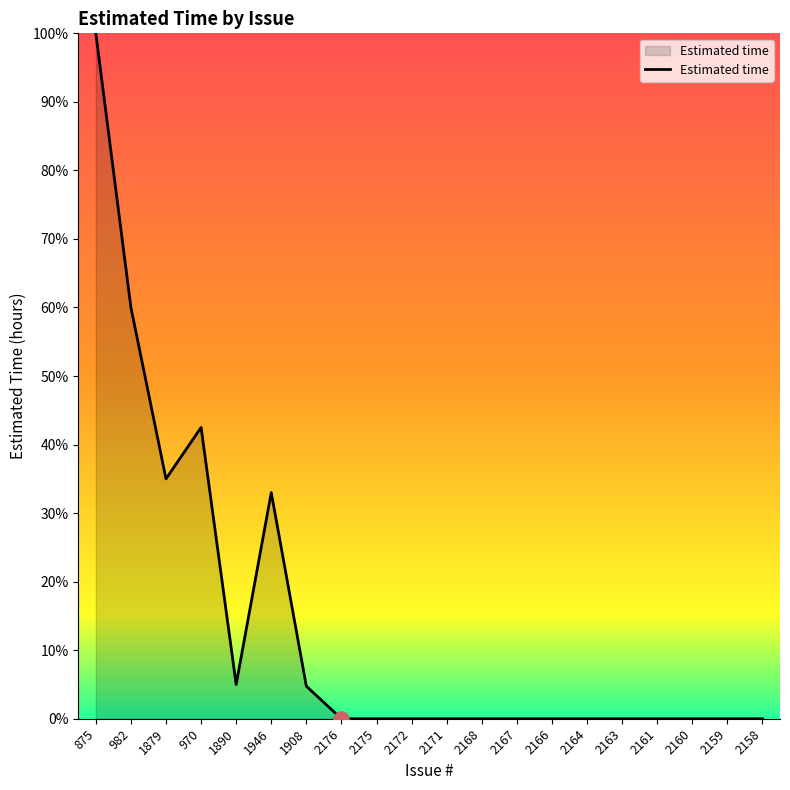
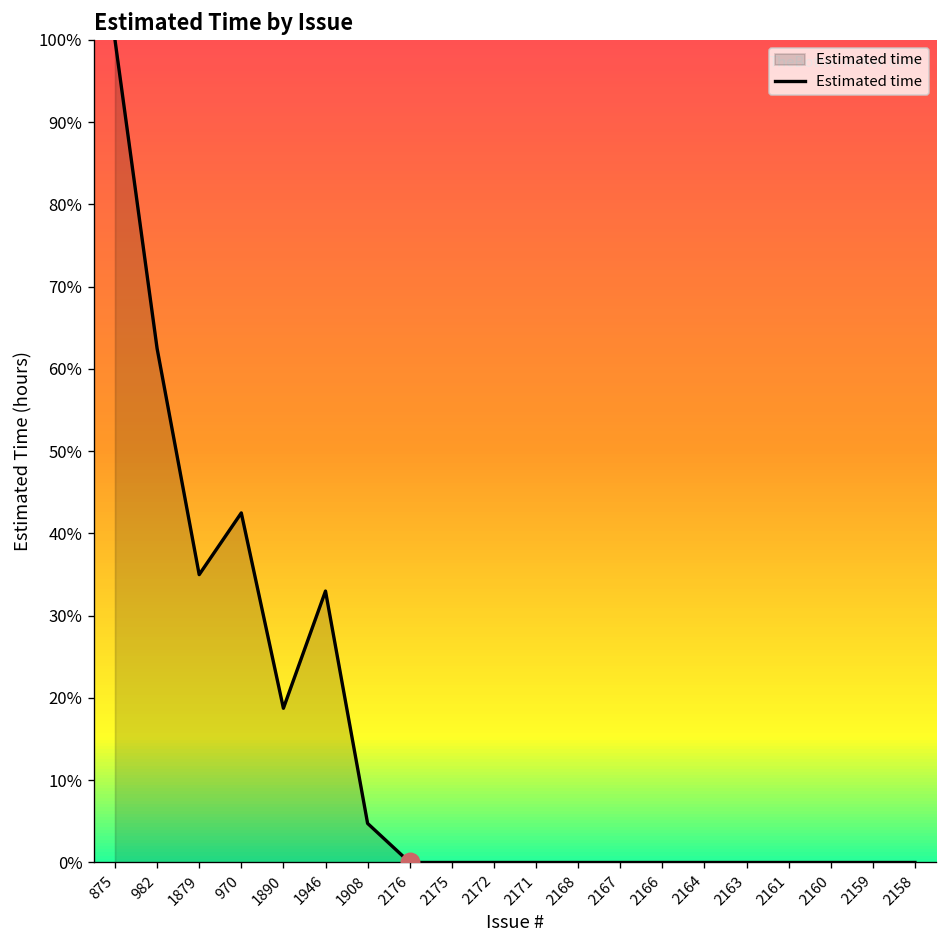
Estimated time, 982: 60% -> 63%
Estimated time, 1890: 5% -> 19%
